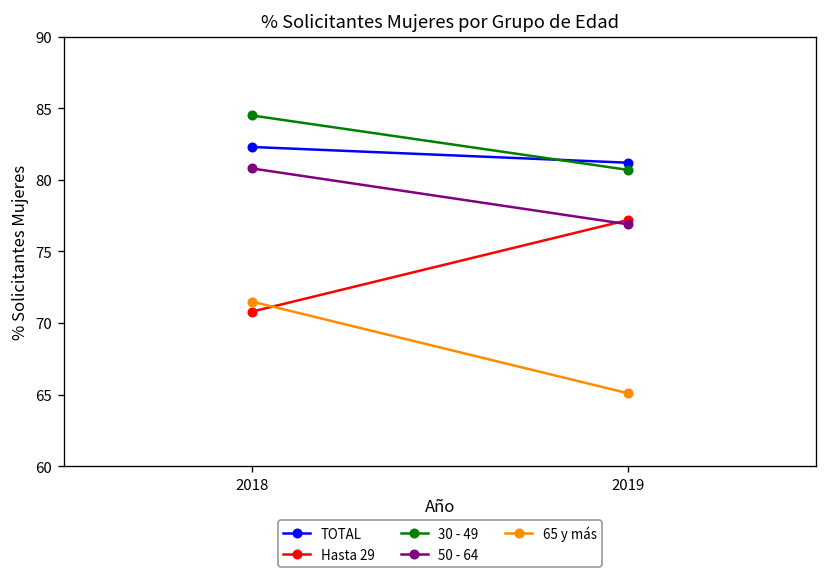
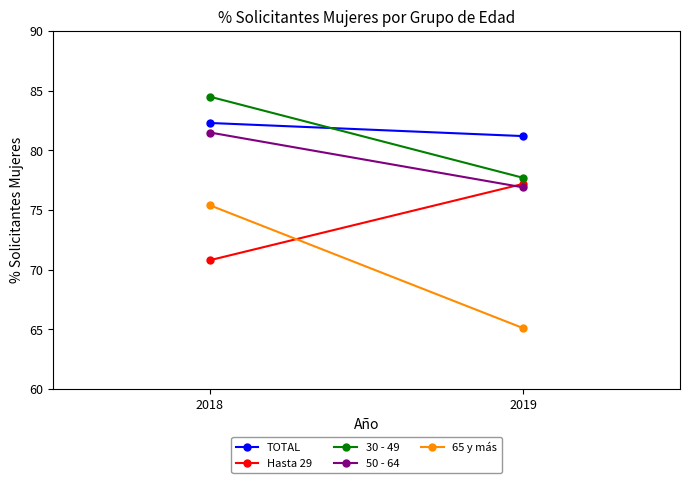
50 - 64, 2018: 80.8 -> 81.5
65 y más, 2018: 71.5 -> 75.4
30 - 49, 2019: 80.7 -> 77.7
